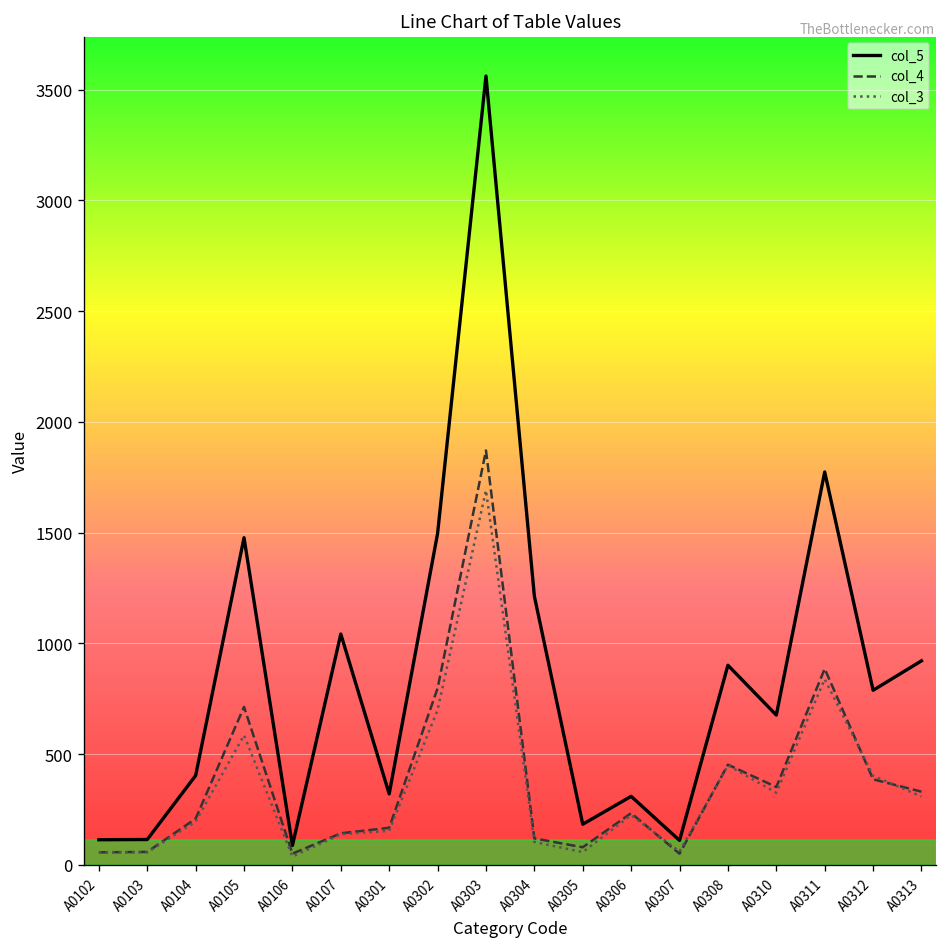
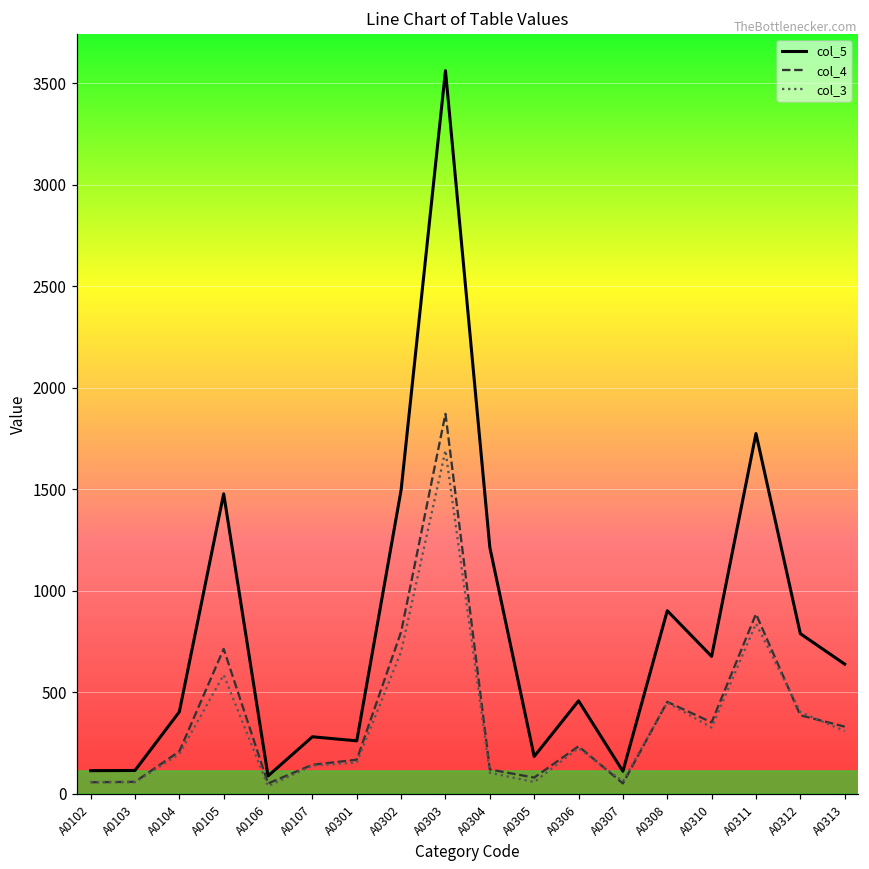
col_5, A0107: 1040 -> 280
col_5, A0301: 320 -> 260
col_5, A0306: 310 -> 460
col_5, A0313: 920 -> 640
